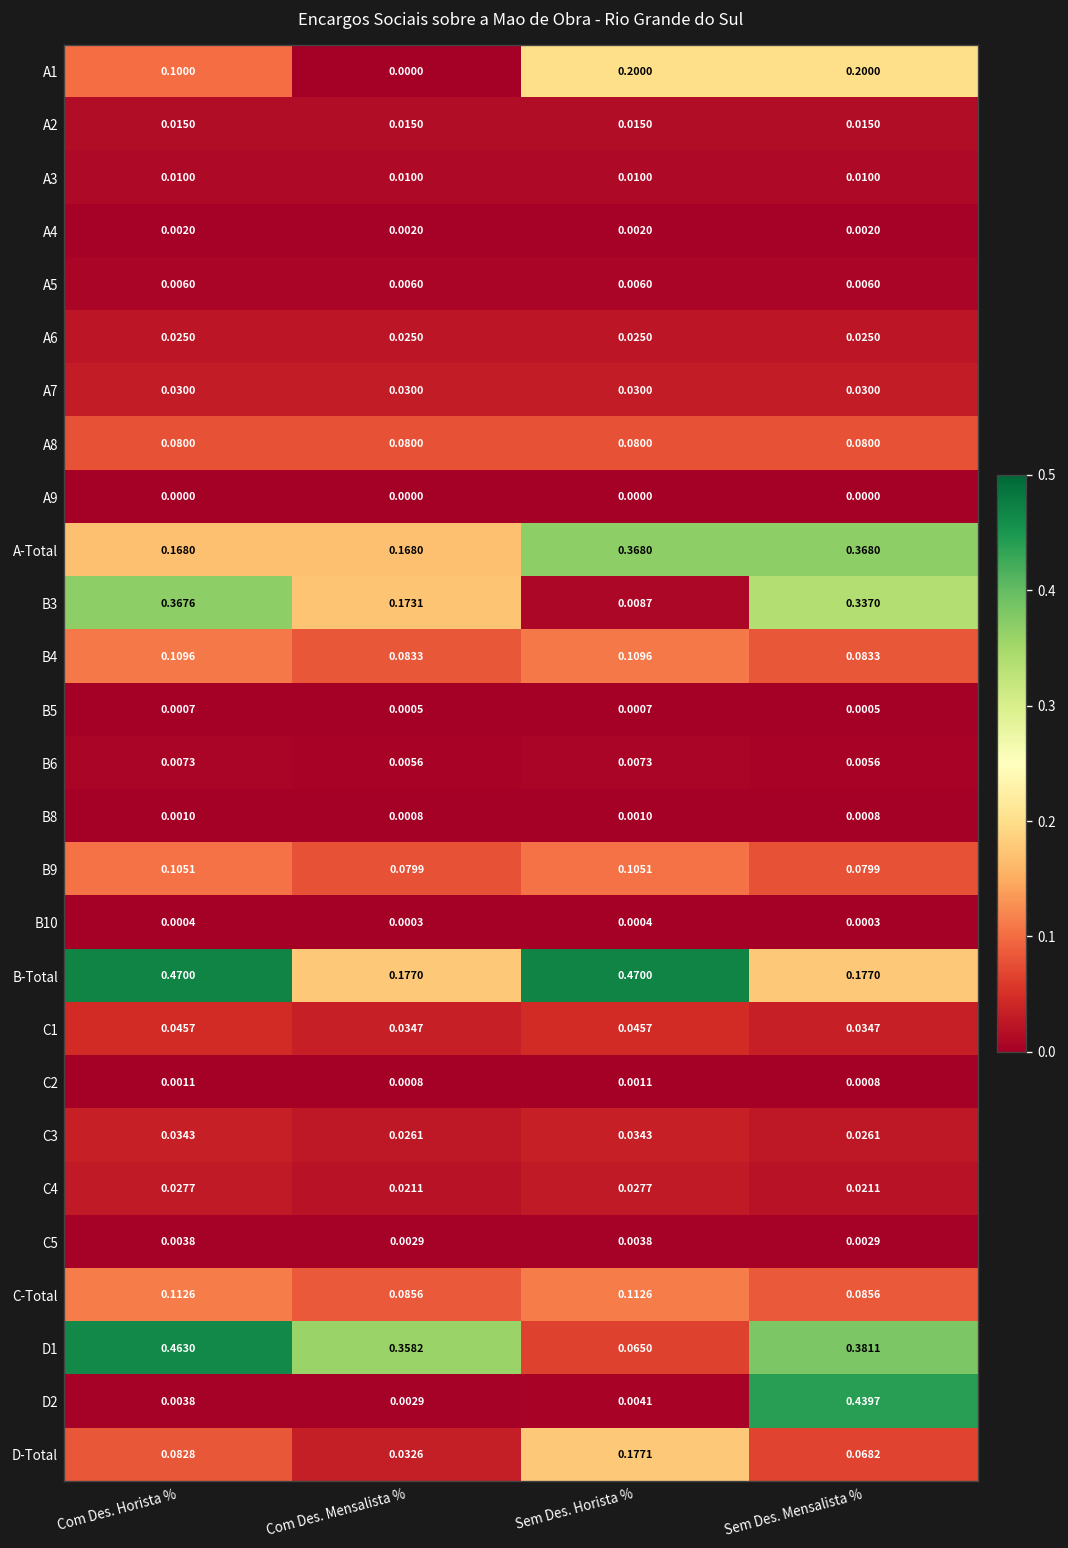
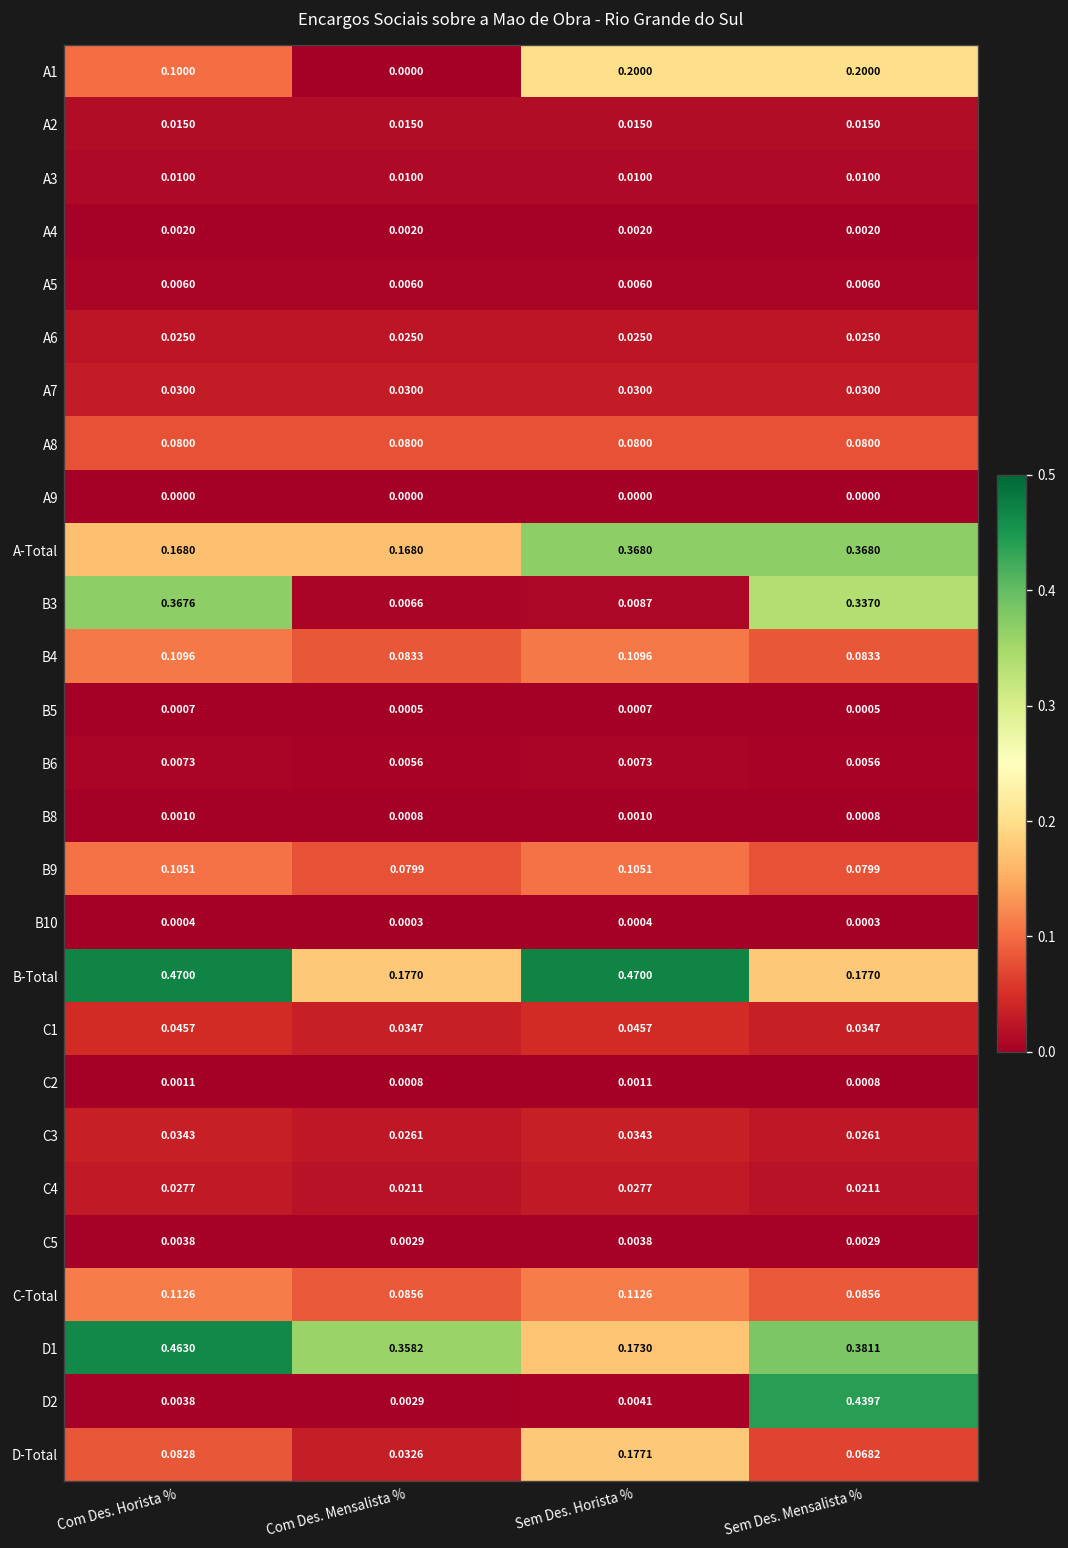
B3, Com Des. Mensalista %: 0.1731 -> 0.0066
D1, Sem Des. Horista %: 0.0650 -> 0.1730
